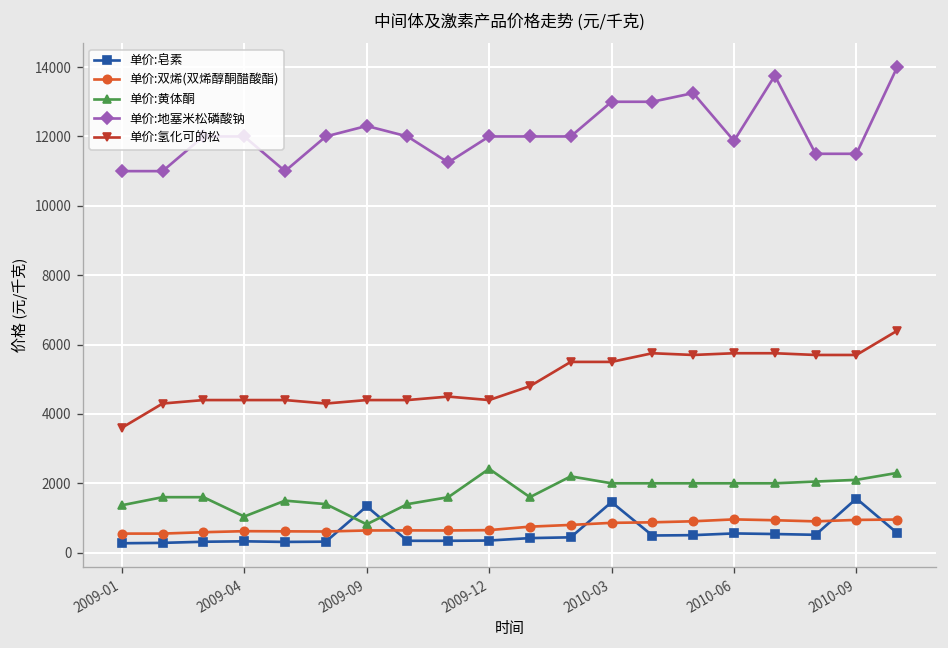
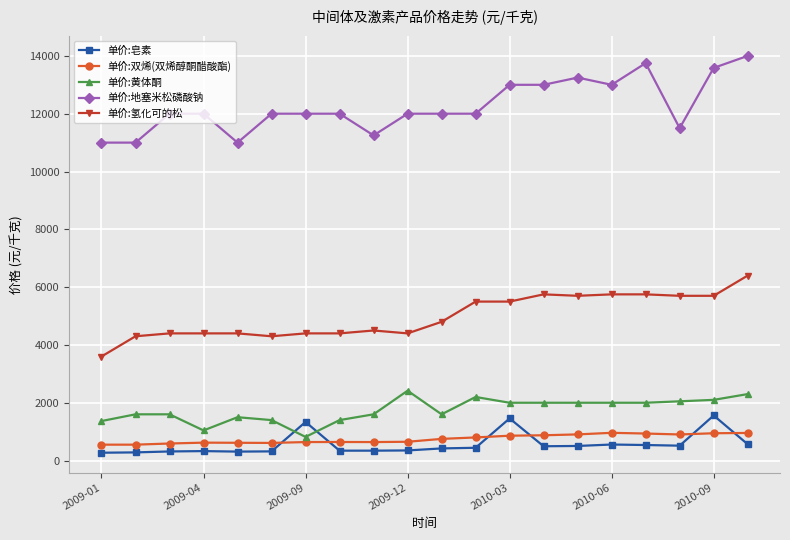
单价:地塞米松磷酸钠, 2009-09: 12300 -> 12000
单价:地塞米松磷酸钠, 2010-06: 11900 -> 13000
单价:地塞米松磷酸钠, 2010-09: 11500 -> 13600
